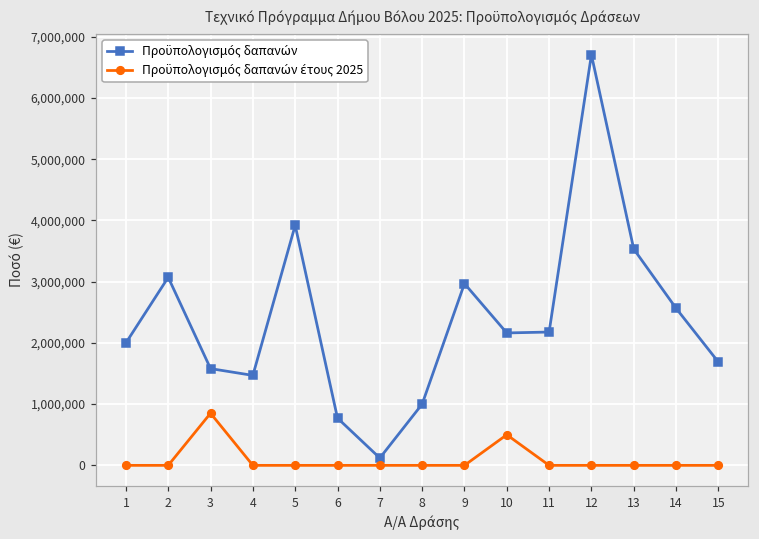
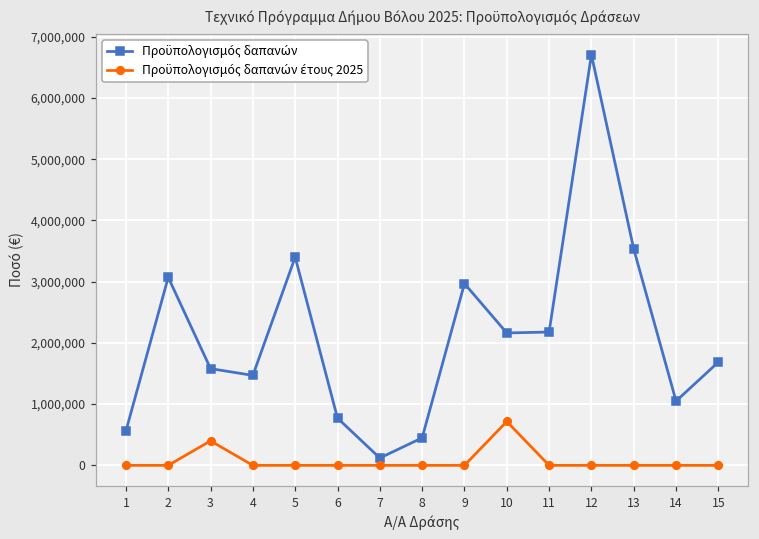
Προϋπολογισμός δαπανών, 1: 2,000,000 -> 600,000
Προϋπολογισμός δαπανών έτους 2025, 3: 900,000 -> 400,000
Προϋπολογισμός δαπανών, 5: 3,900,000 -> 3,400,000
Προϋπολογισμός δαπανών, 8: 1,000,000 -> 400,000
Προϋπολογισμός δαπανών έτους 2025, 10: 500,000 -> 700,000
Προϋπολογισμός δαπανών, 14: 2,600,000 -> 1,100,000
